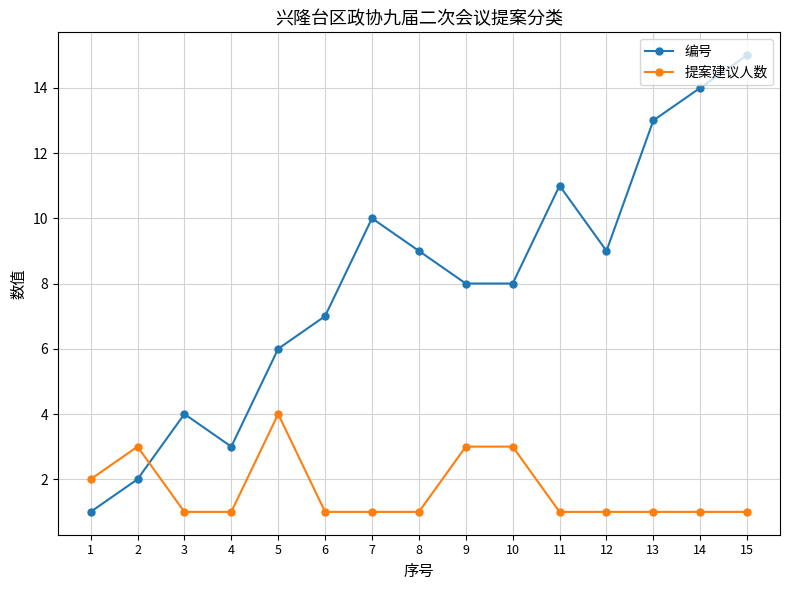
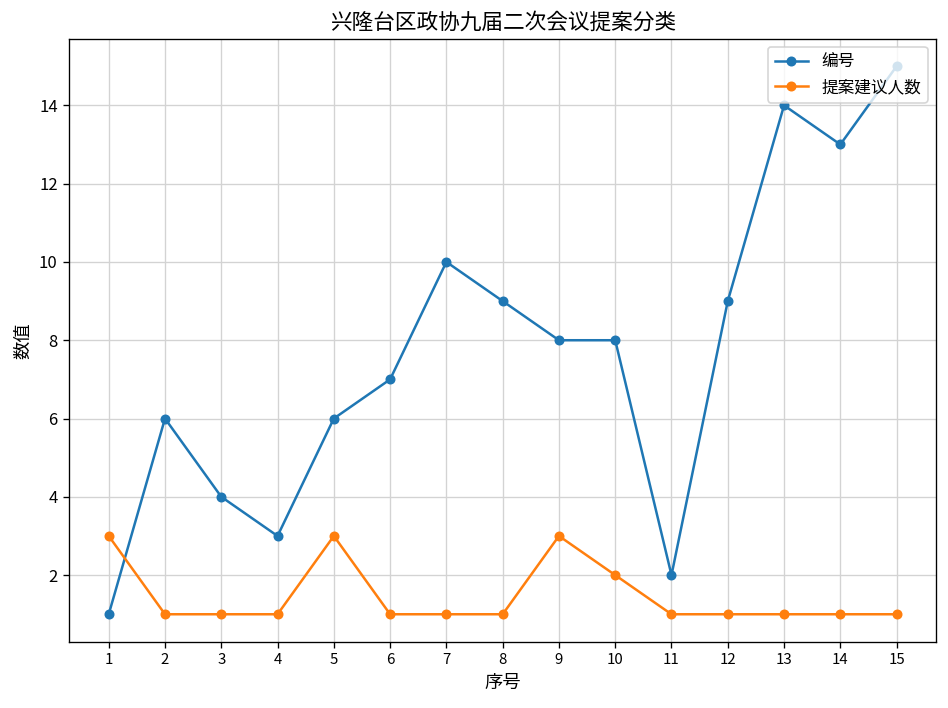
提案建议人数, 1: 2 -> 3
编号, 2: 2 -> 6
提案建议人数, 2: 3 -> 1
提案建议人数, 5: 4 -> 3
提案建议人数, 10: 3 -> 2
编号, 11: 11 -> 2
编号, 13: 13 -> 14
编号, 14: 14 -> 13
